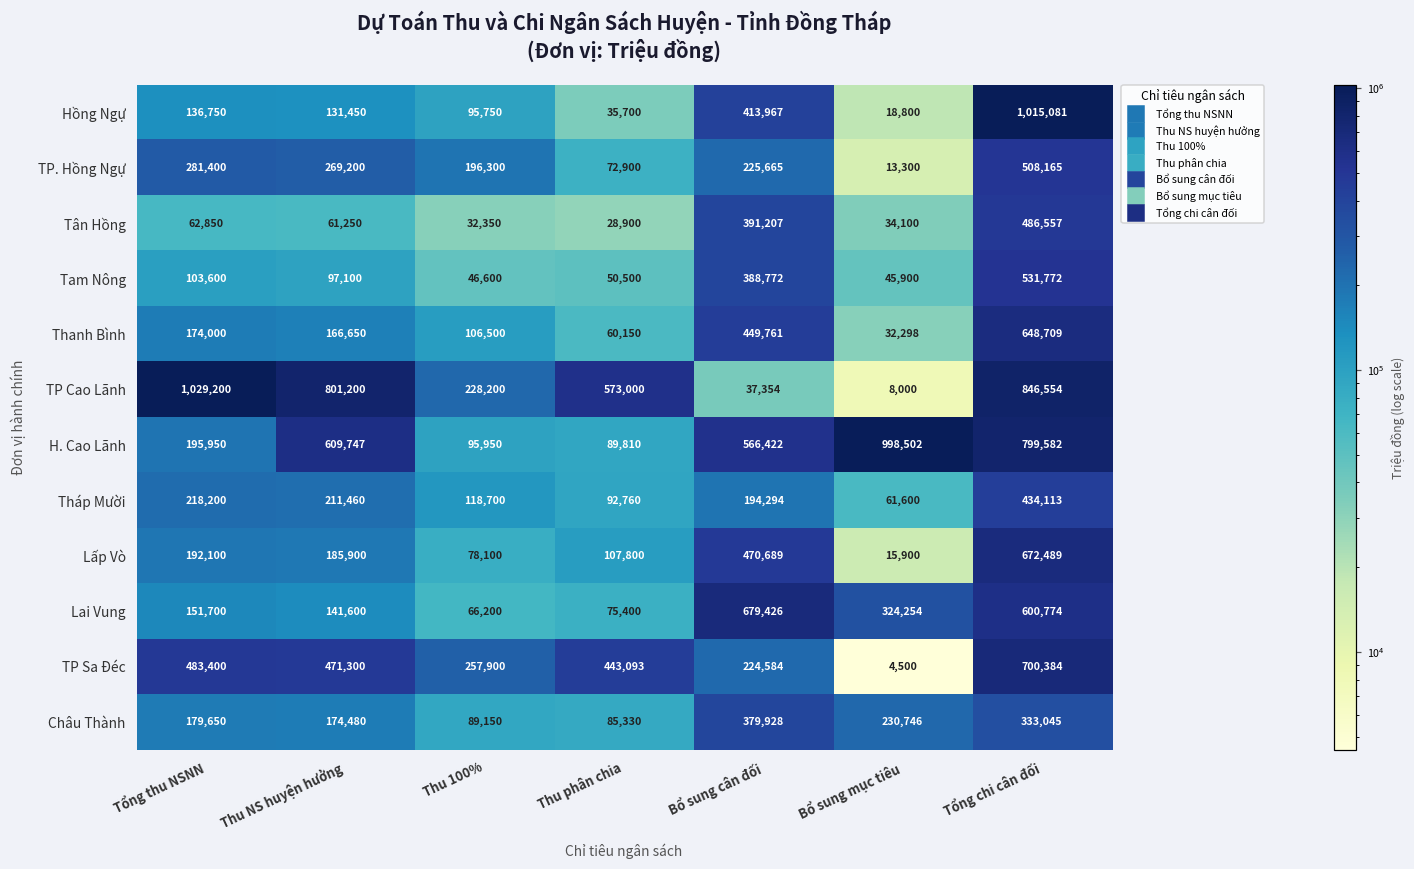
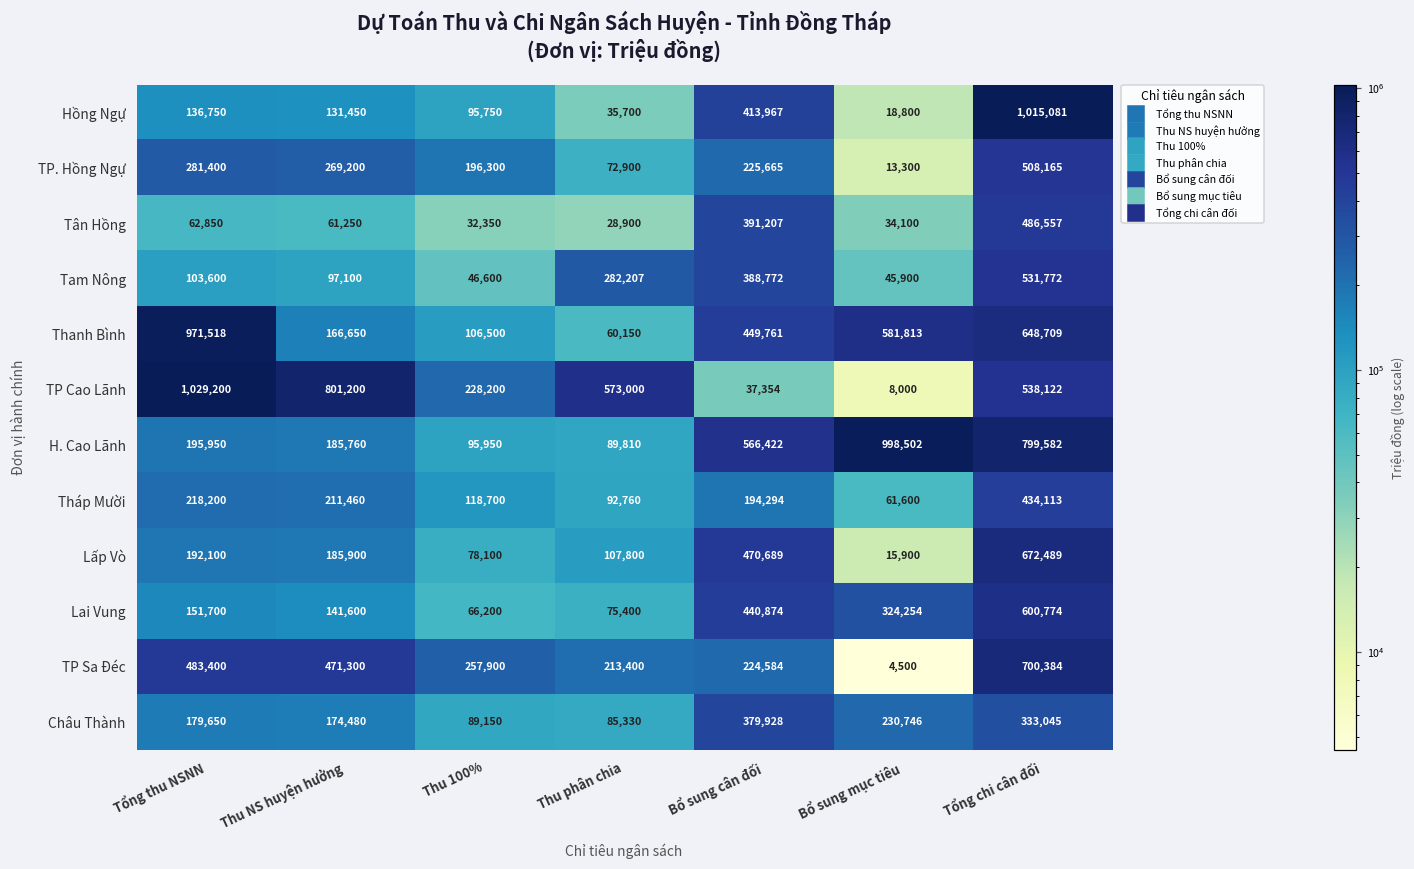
Tam Nông, Thu phân chia: 50,500 -> 282,207
Thanh Bình, Tổng thu NSNN: 174,000 -> 971,518
Thanh Bình, Bổ sung mục tiêu: 32,298 -> 581,813
TP Cao Lãnh, Tổng chi cân đối: 846,554 -> 538,122
H. Cao Lãnh, Thu NS huyện hưởng: 609,747 -> 185,760
Lai Vung, Bổ sung cân đối: 679,426 -> 440,874
TP Sa Đéc, Thu phân chia: 443,093 -> 213,400
